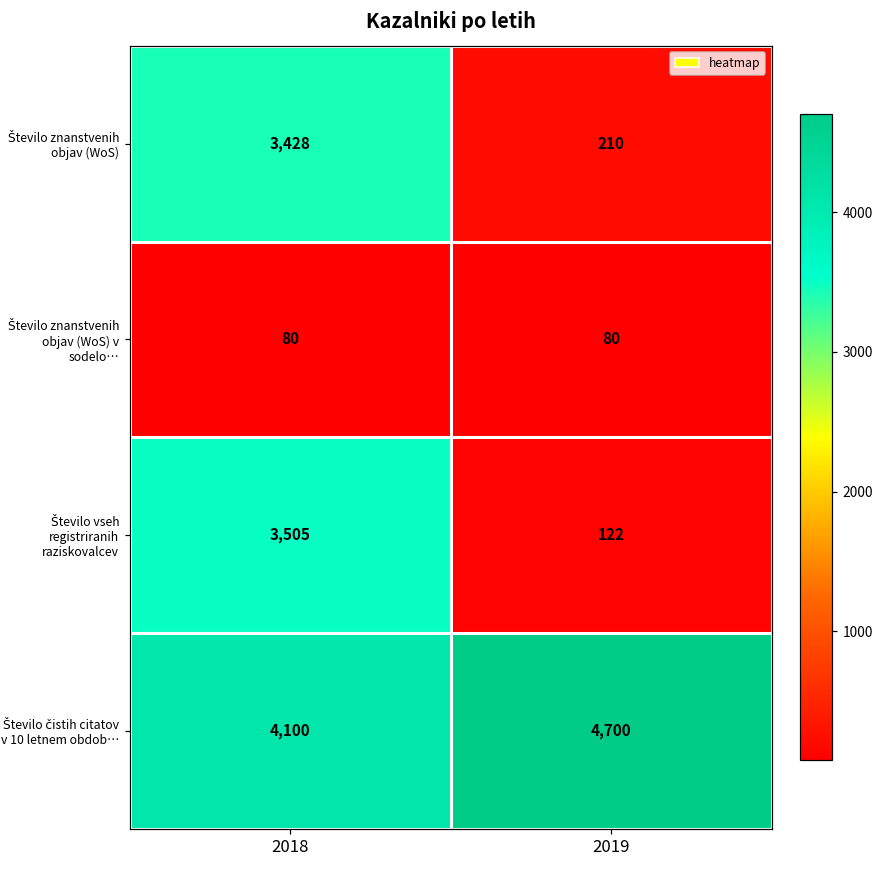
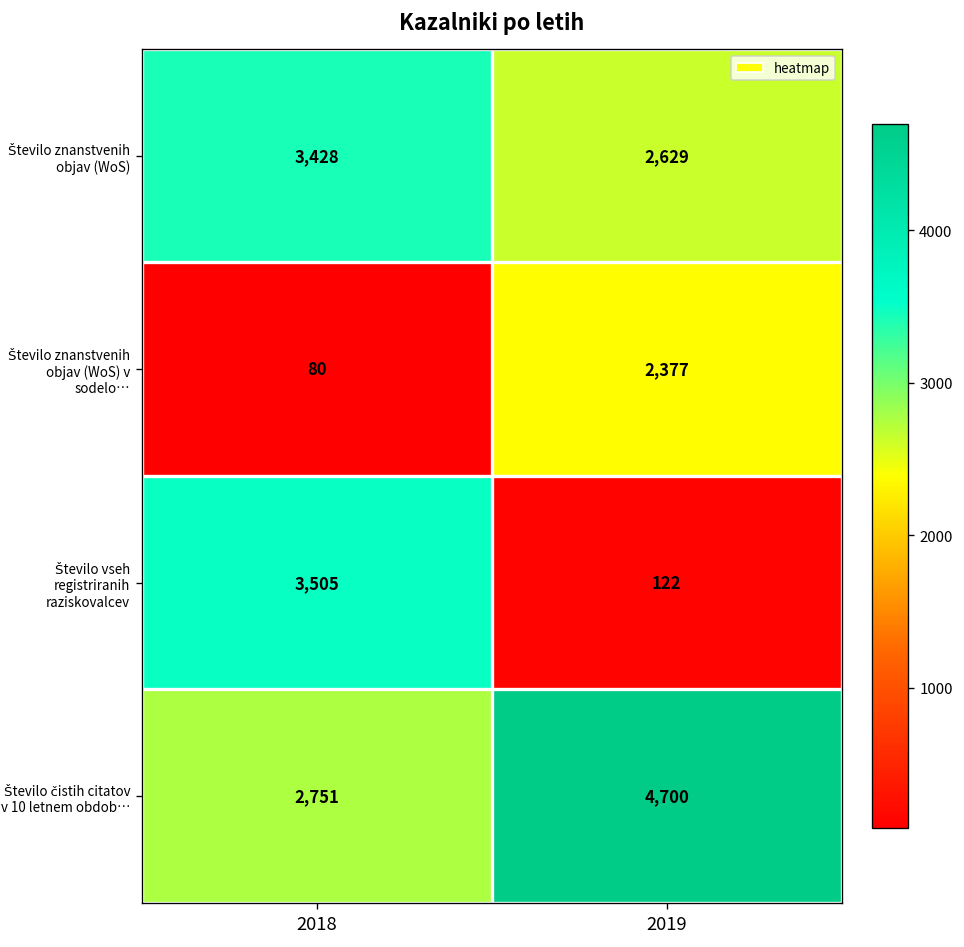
Število znanstvenih objav (WoS), 2019: 210 -> 2,629
Število znanstvenih objav (WoS) v sodelo…, 2019: 80 -> 2,377
Število čistih citatov v 10 letnem obdob…, 2018: 4,100 -> 2,751
